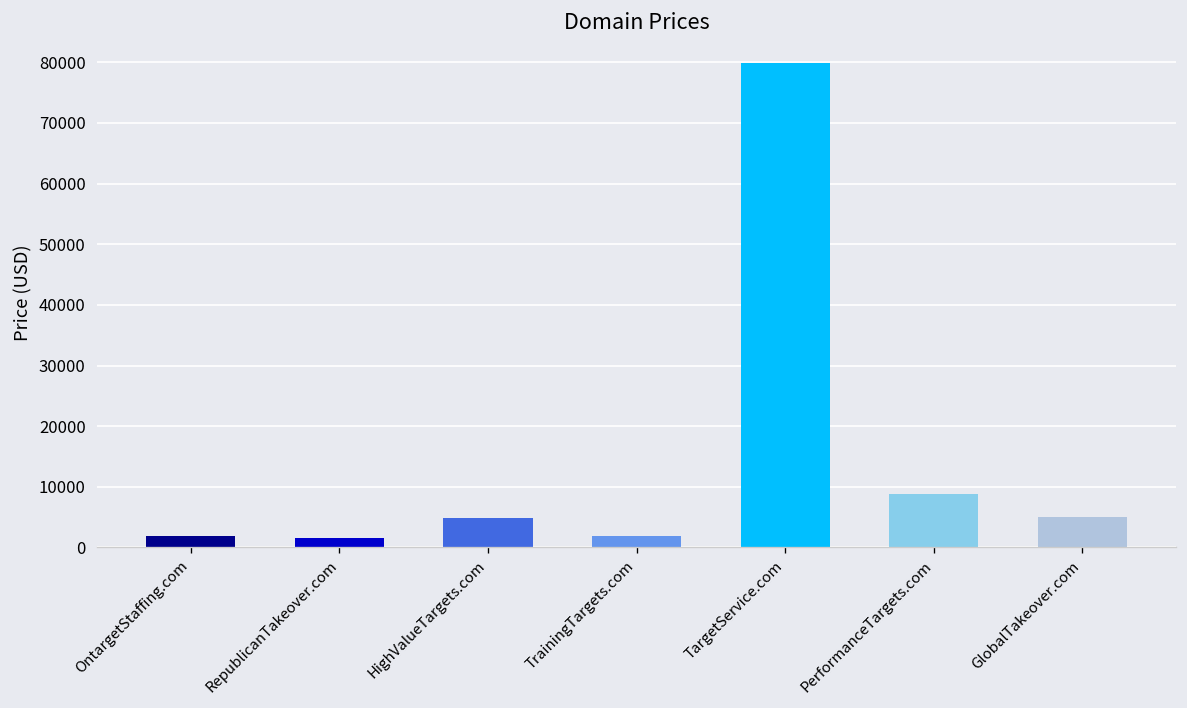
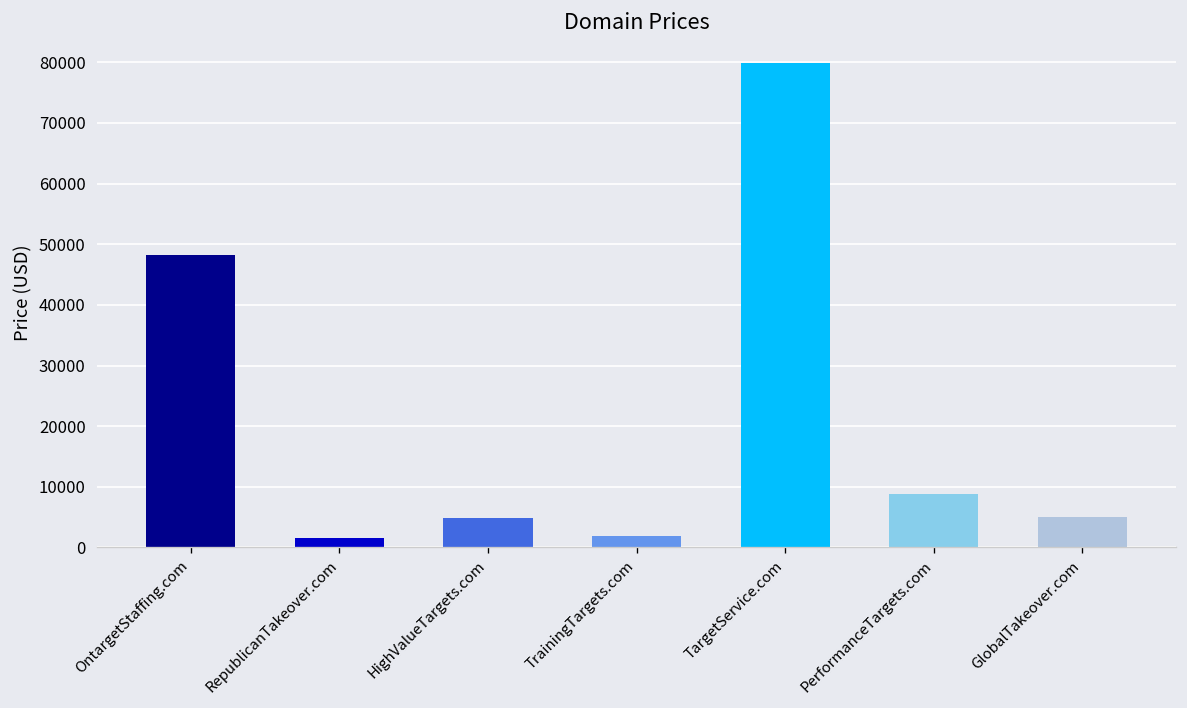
OntargetStaffing.com: 2000 -> 48000
